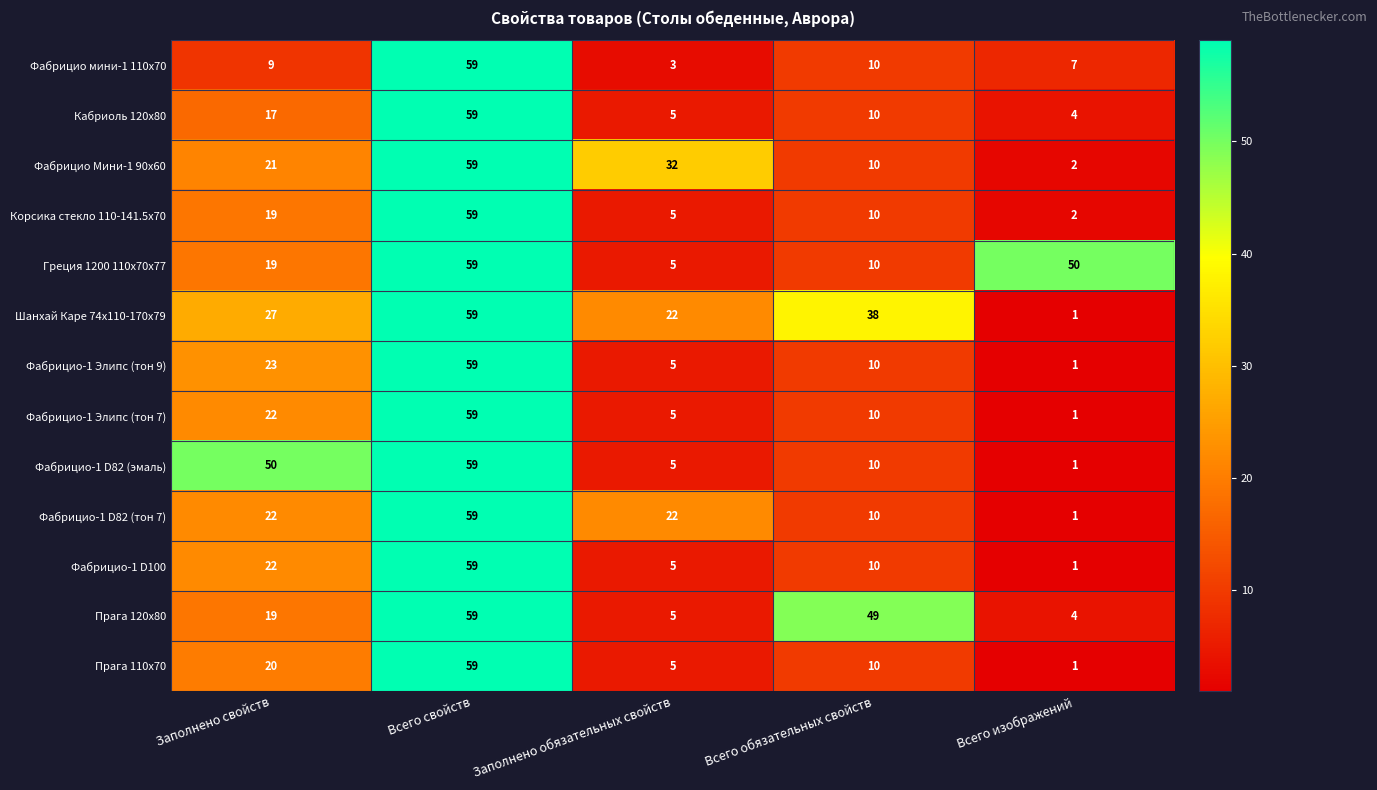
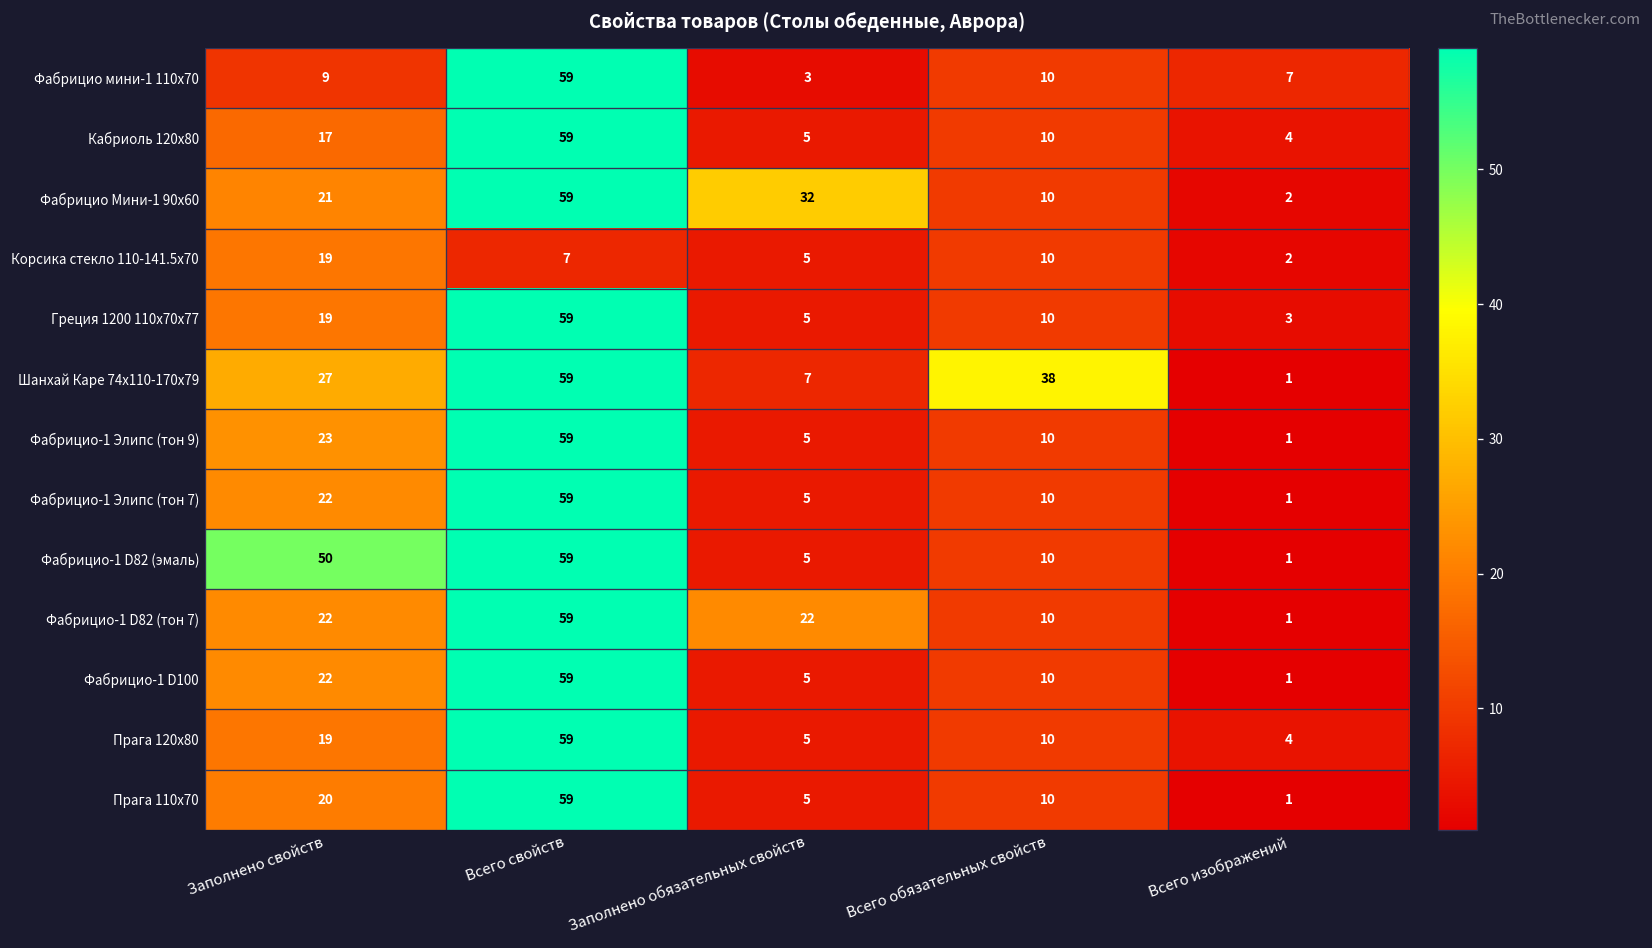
Корсика стекло 110-141.5x70, Всего свойств: 59 -> 7
Греция 1200 110x70x77, Всего изображений: 50 -> 3
Шанхай Каре 74x110-170x79, Заполнено обязательных свойств: 22 -> 7
Прага 120x80, Всего обязательных свойств: 49 -> 10
